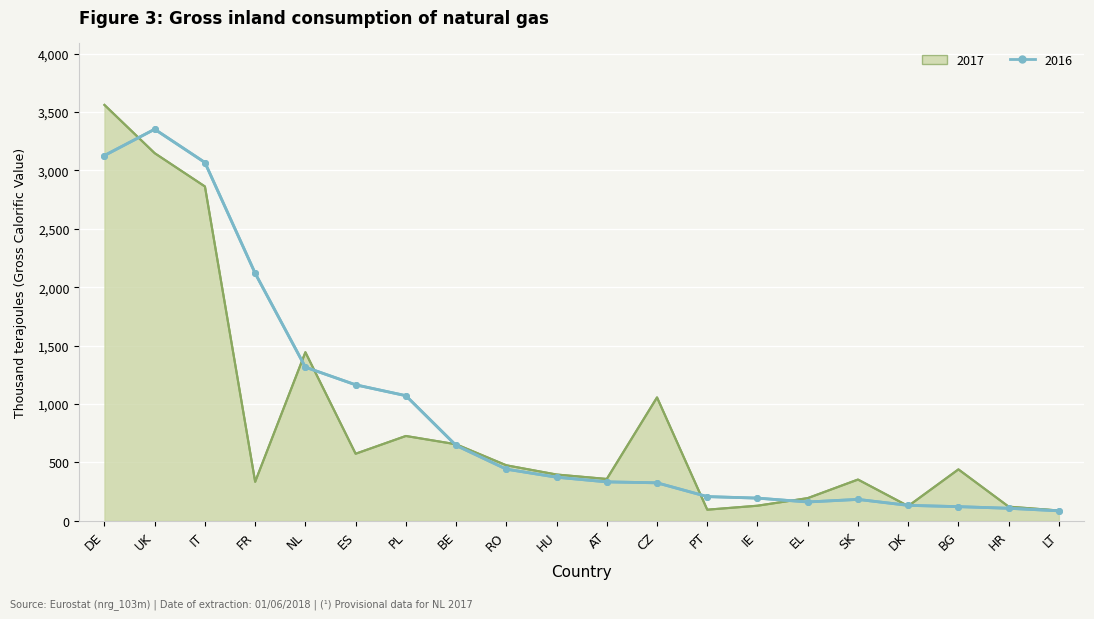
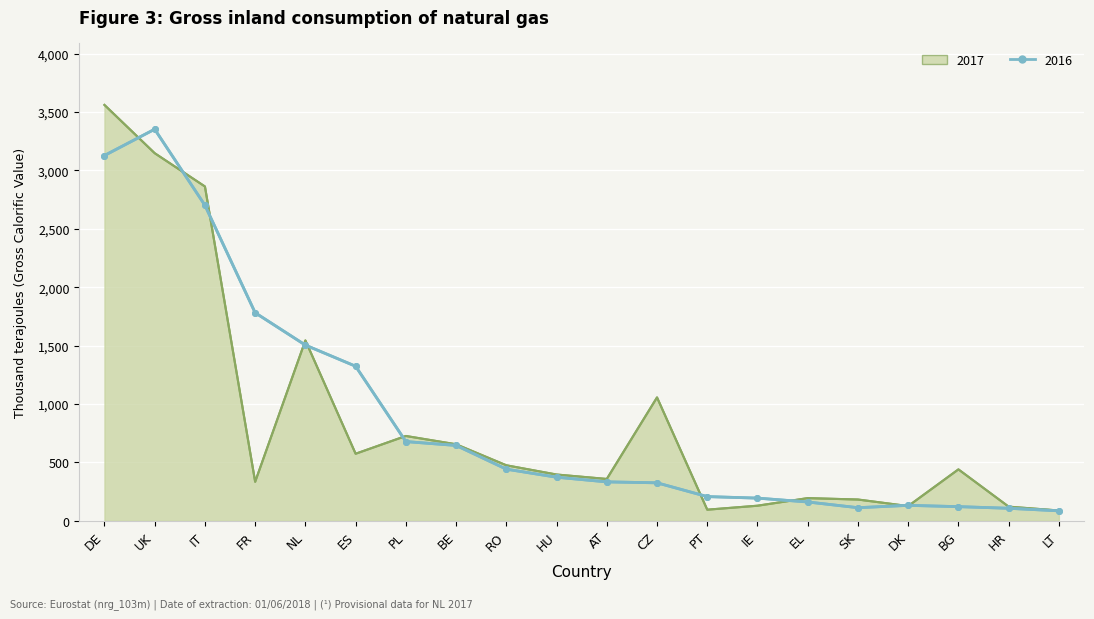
2016, IT: 3,070 -> 2,700
2016, FR: 2,120 -> 1,780
2017, NL: 1,440 -> 1,550
2016, NL: 1,320 -> 1,510
2016, ES: 1,170 -> 1,320
2016, PL: 1,070 -> 680
2017, SK: 350 -> 180
2016, SK: 180 -> 110
